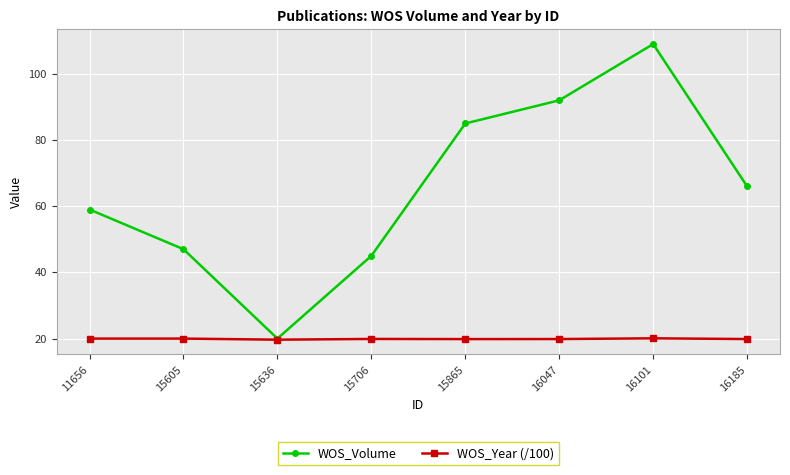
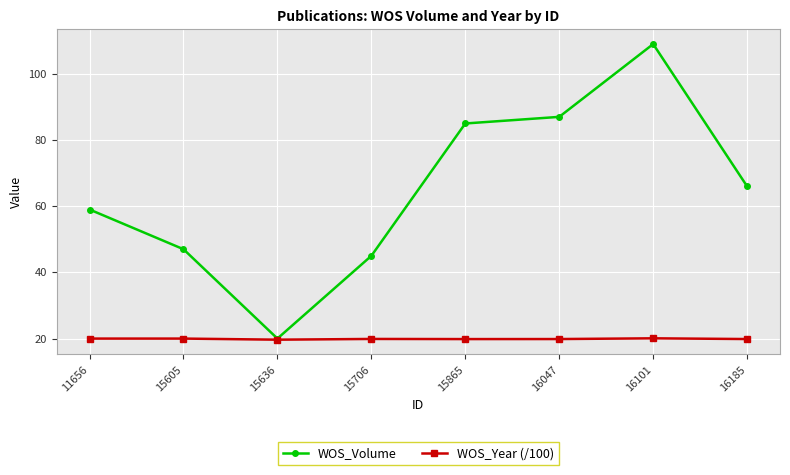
WOS_Volume, 16047: 92 -> 87
